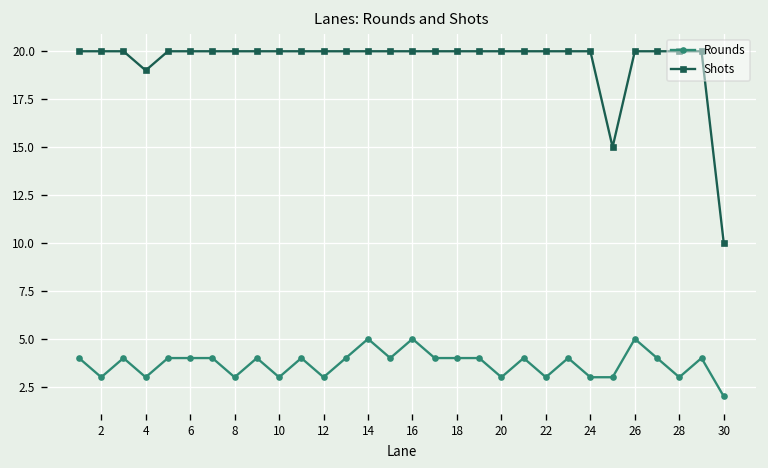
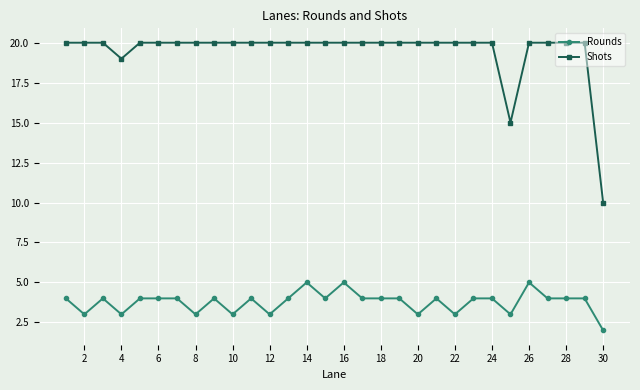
Rounds, 24: 3 -> 4
Rounds, 28: 3 -> 4
